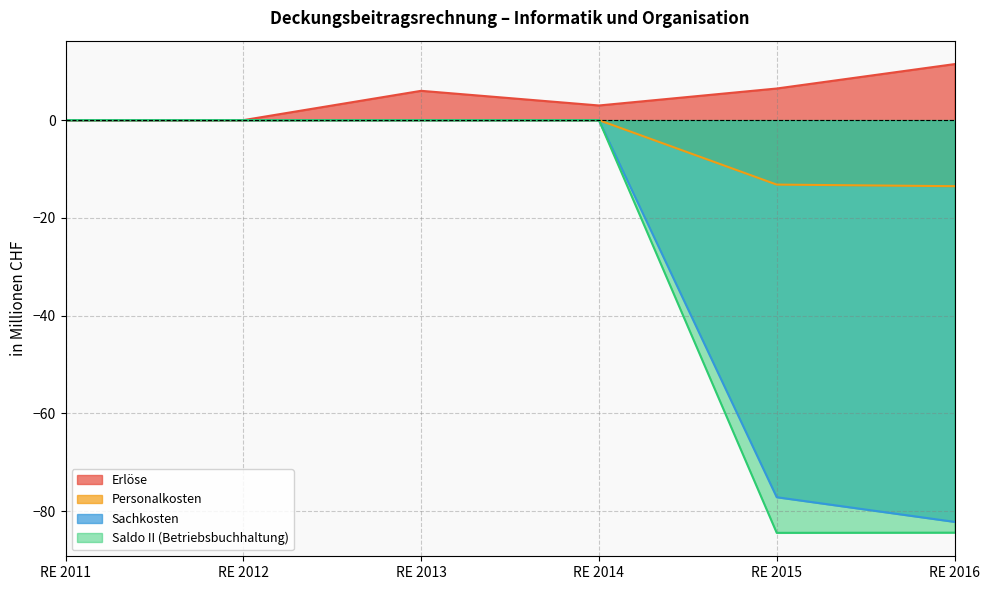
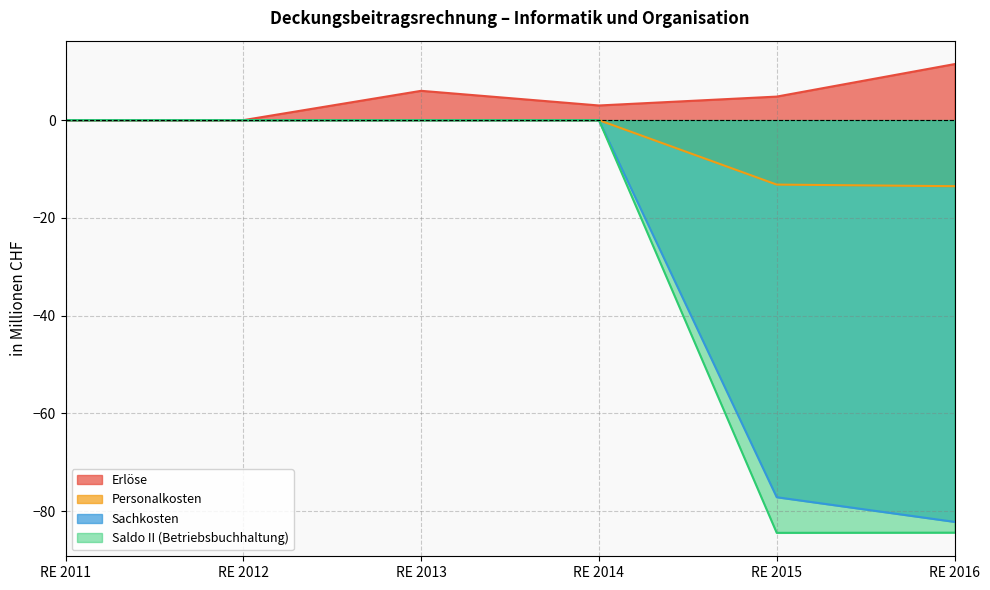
Erlöse, RE 2015: 6 -> 5
